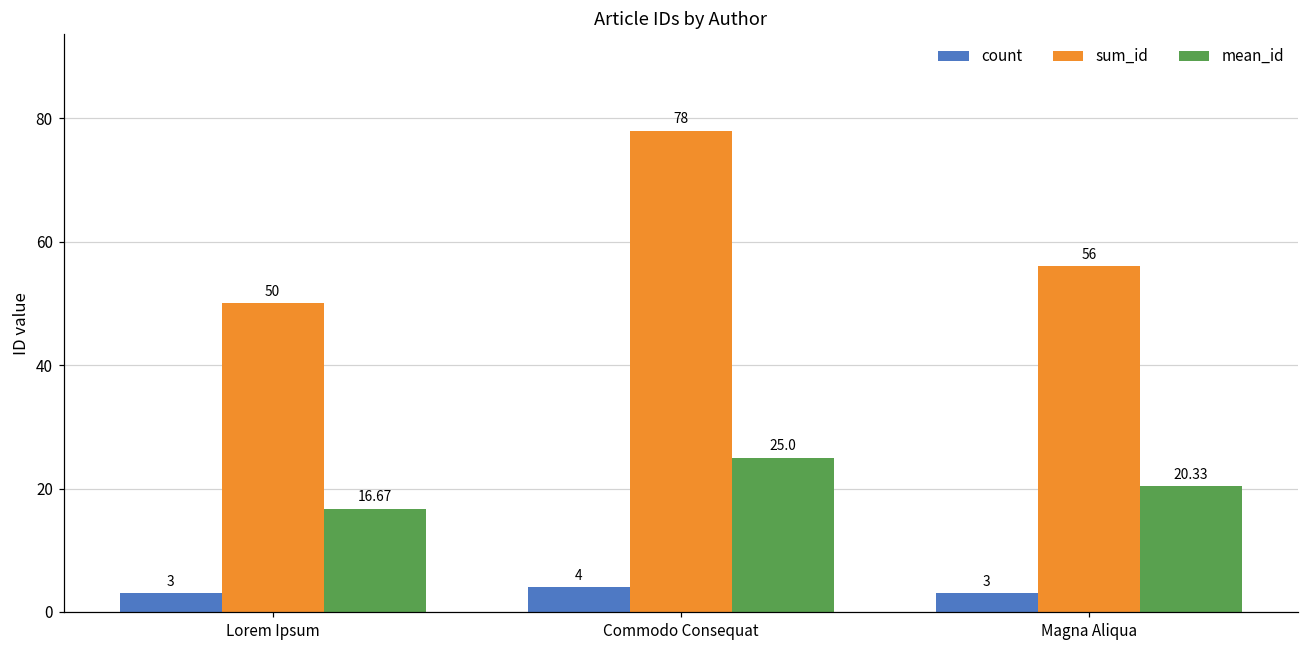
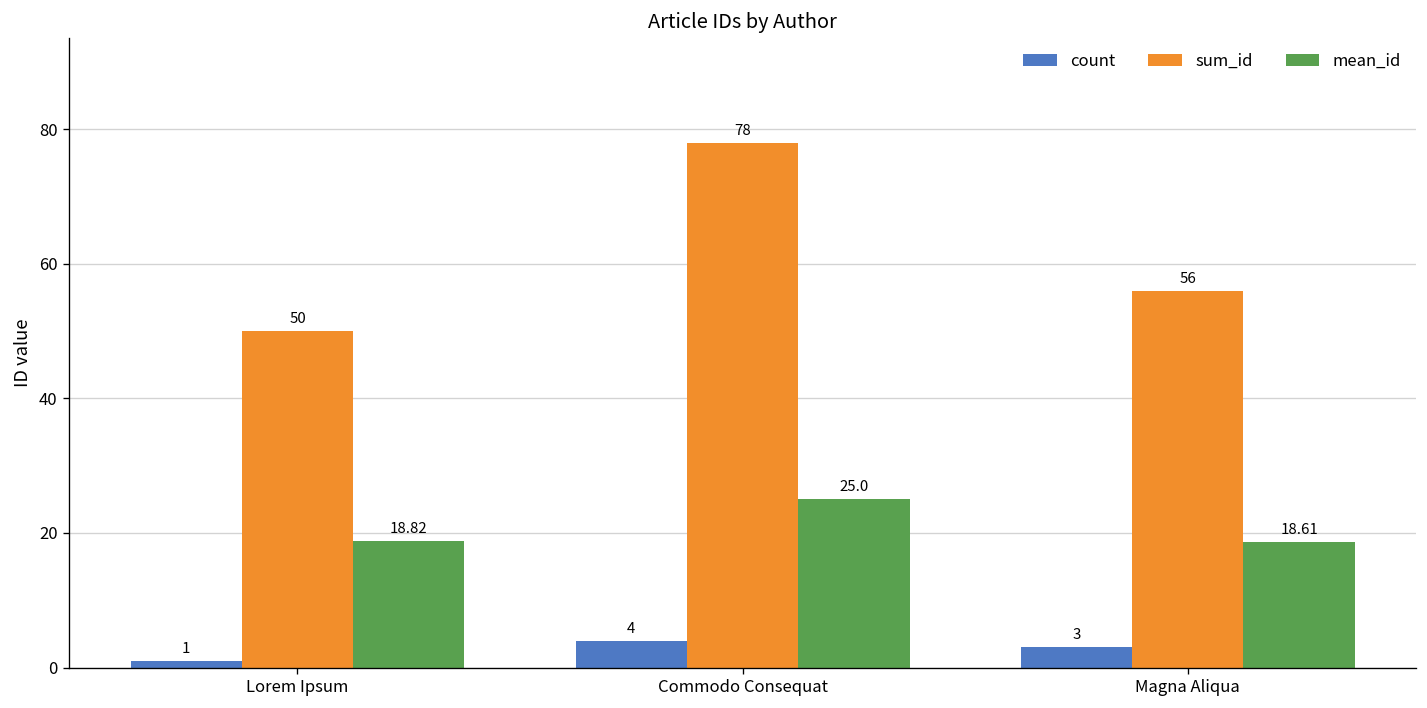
count, Lorem Ipsum: 3 -> 1
mean_id, Lorem Ipsum: 16.67 -> 18.82
mean_id, Magna Aliqua: 20.33 -> 18.61
